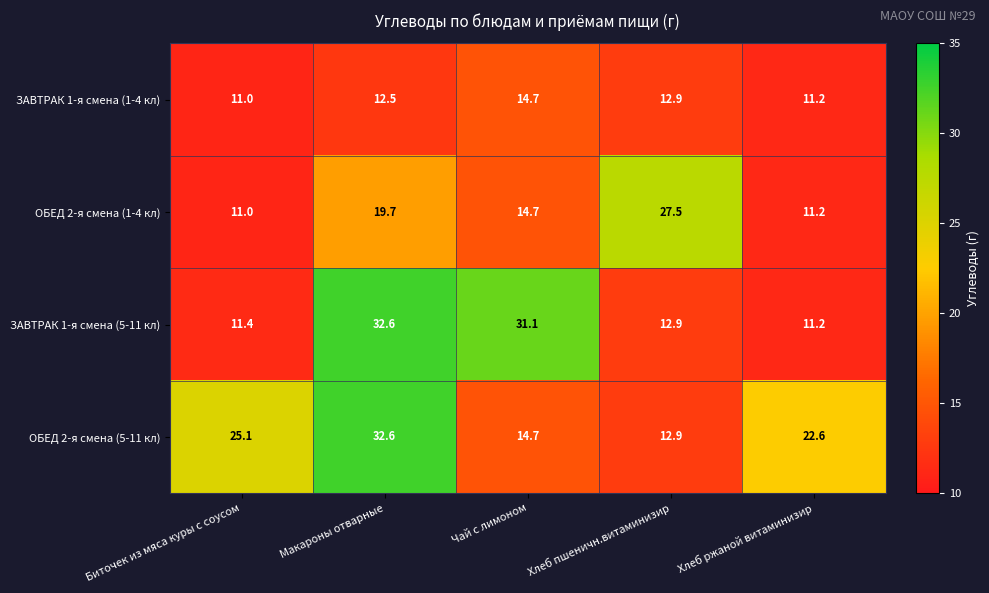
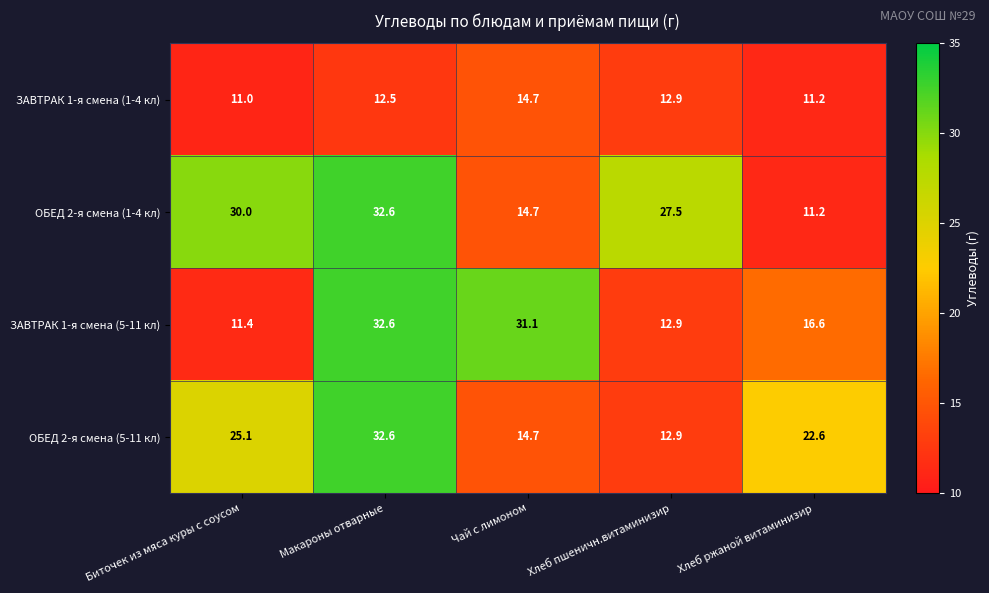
ОБЕД 2-я смена (1-4 кл), Биточек из мяса куры с соусом: 11.0 -> 30.0
ОБЕД 2-я смена (1-4 кл), Макароны отварные: 19.7 -> 32.6
ЗАВТРАК 1-я смена (5-11 кл), Хлеб ржаной витаминизир: 11.2 -> 16.6
